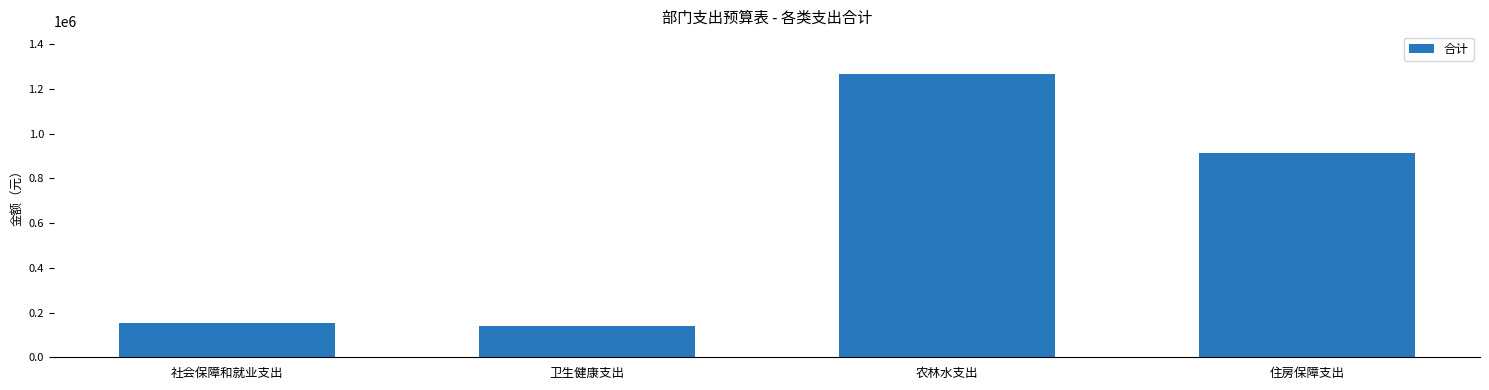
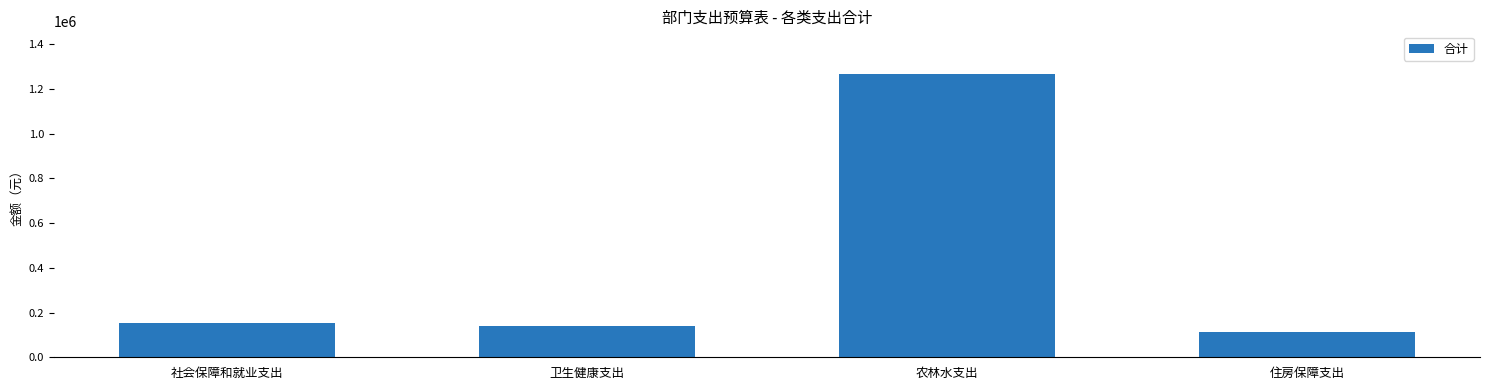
住房保障支出: 910000 -> 120000
